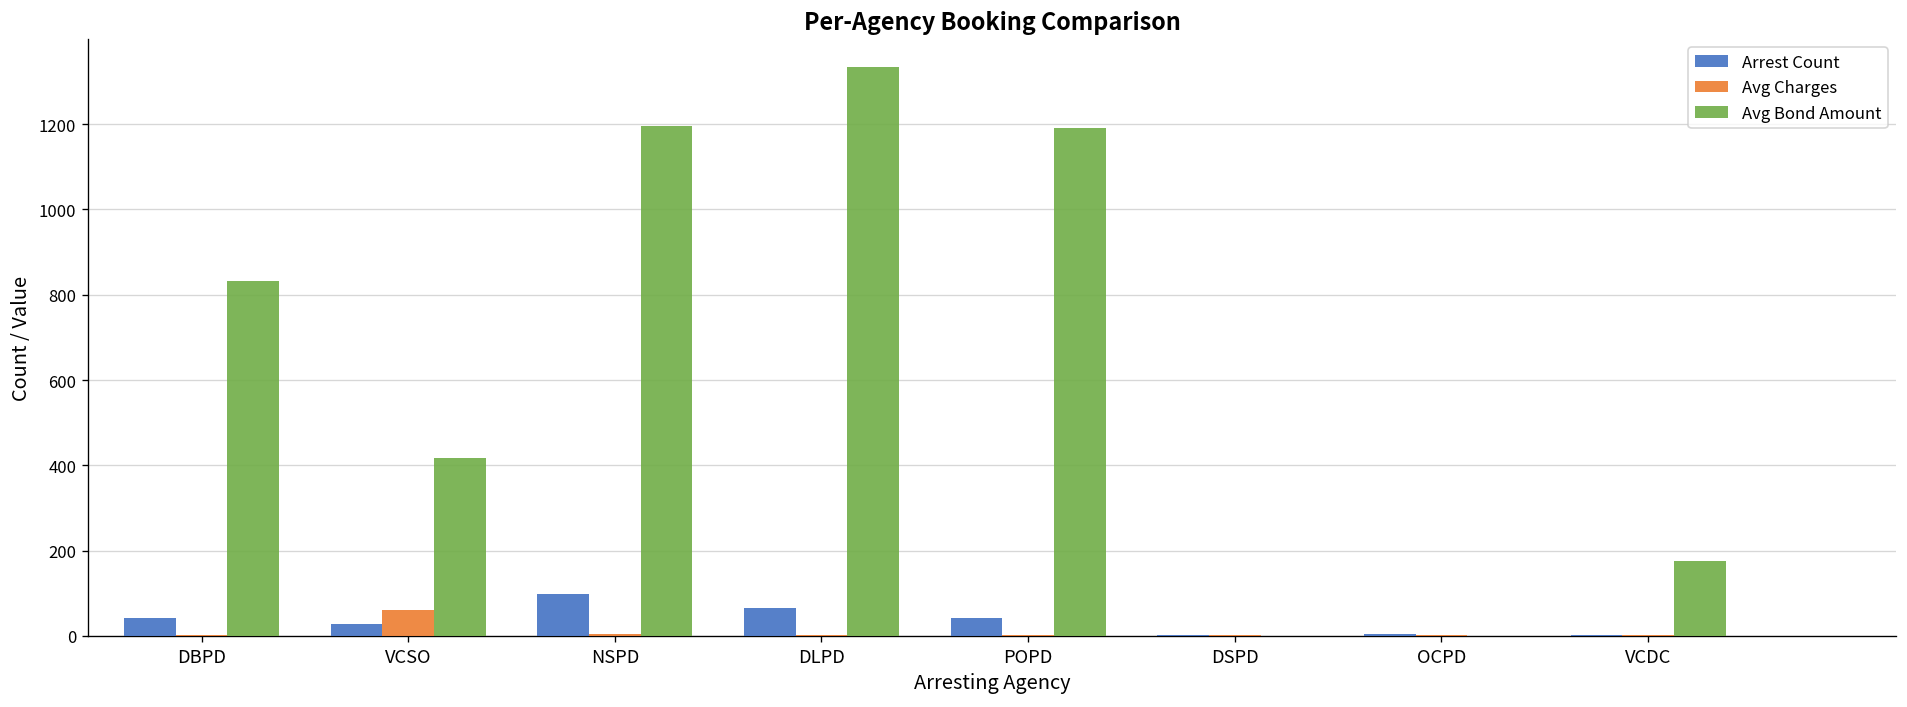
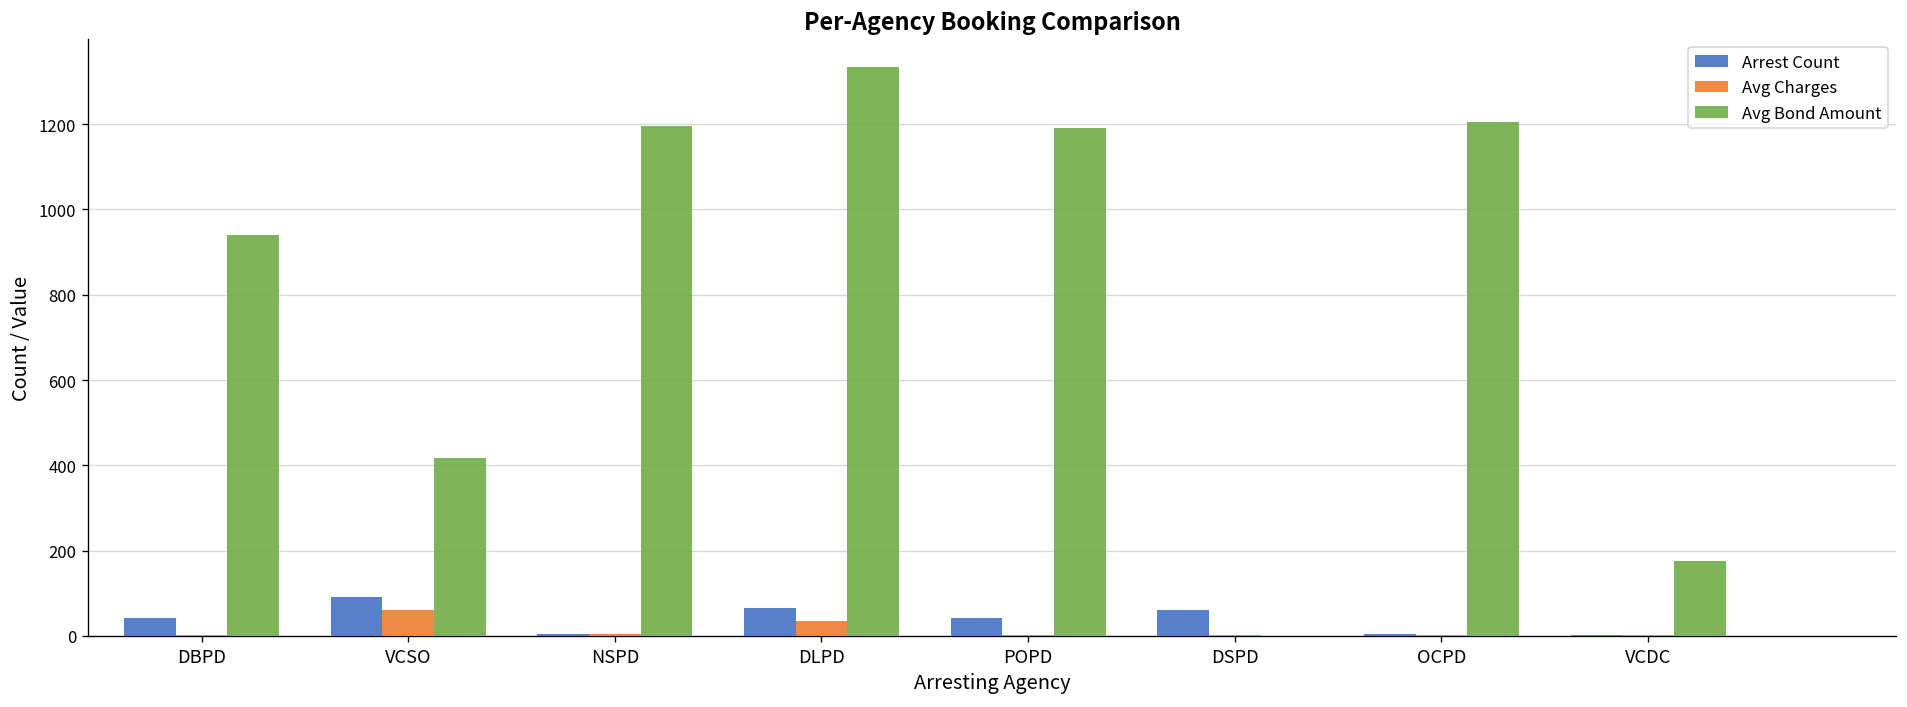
Avg Bond Amount, DBPD: 830 -> 940
Arrest Count, VCSO: 30 -> 90
Arrest Count, NSPD: 100 -> 10
Avg Charges, DLPD: 0 -> 40
Arrest Count, DSPD: 0 -> 60
Avg Bond Amount, OCPD: 0 -> 1210
